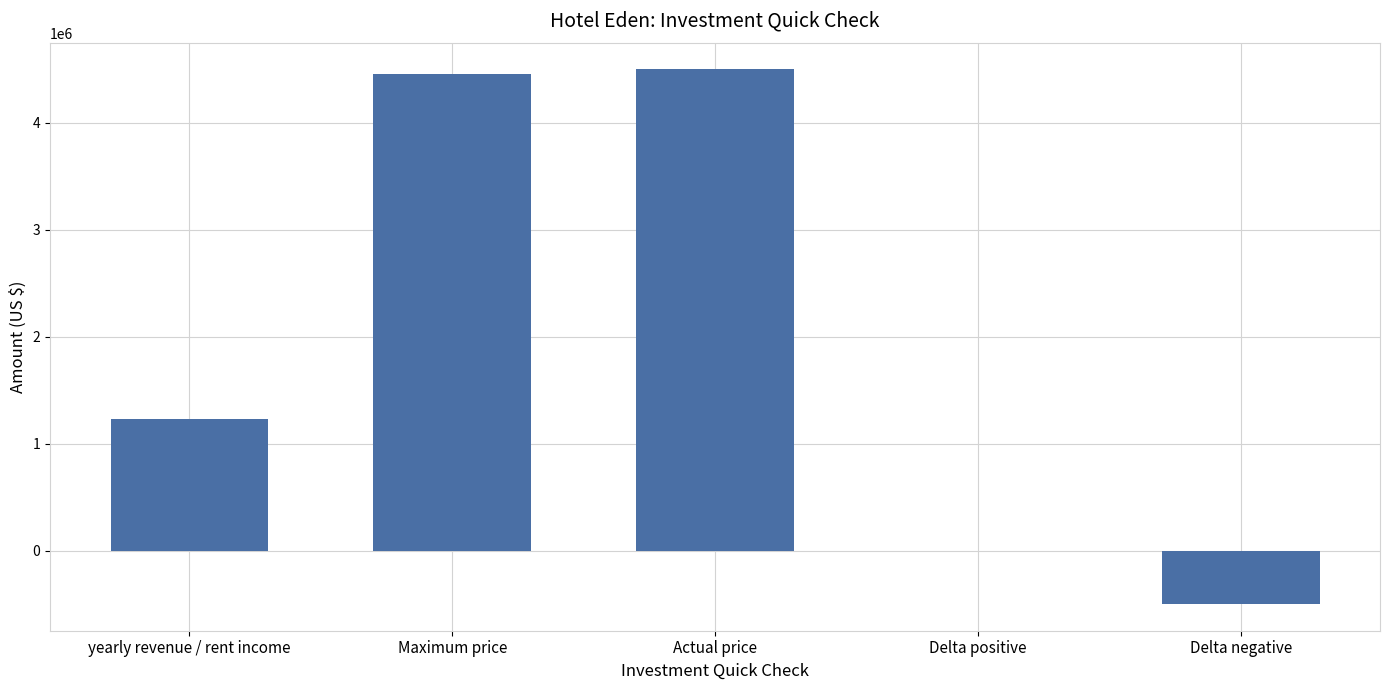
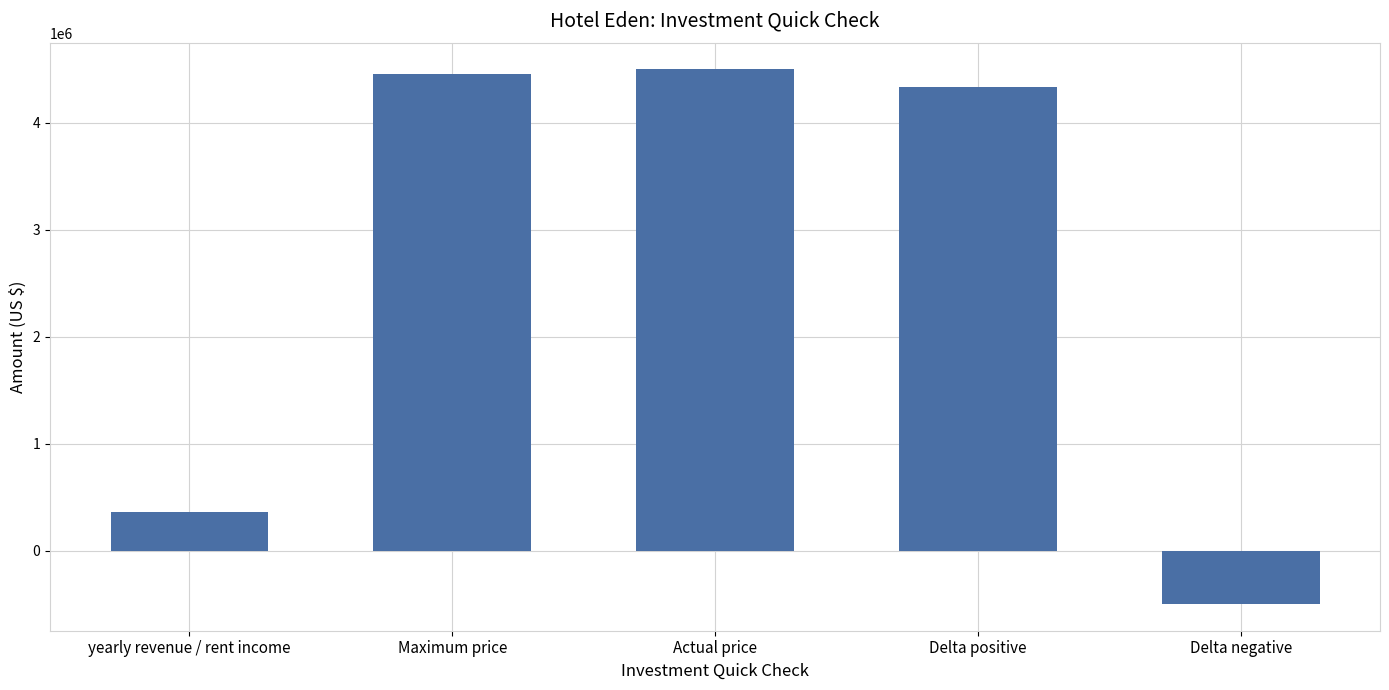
yearly revenue / rent income: 1230000 -> 360000
Delta positive: 0 -> 4340000
